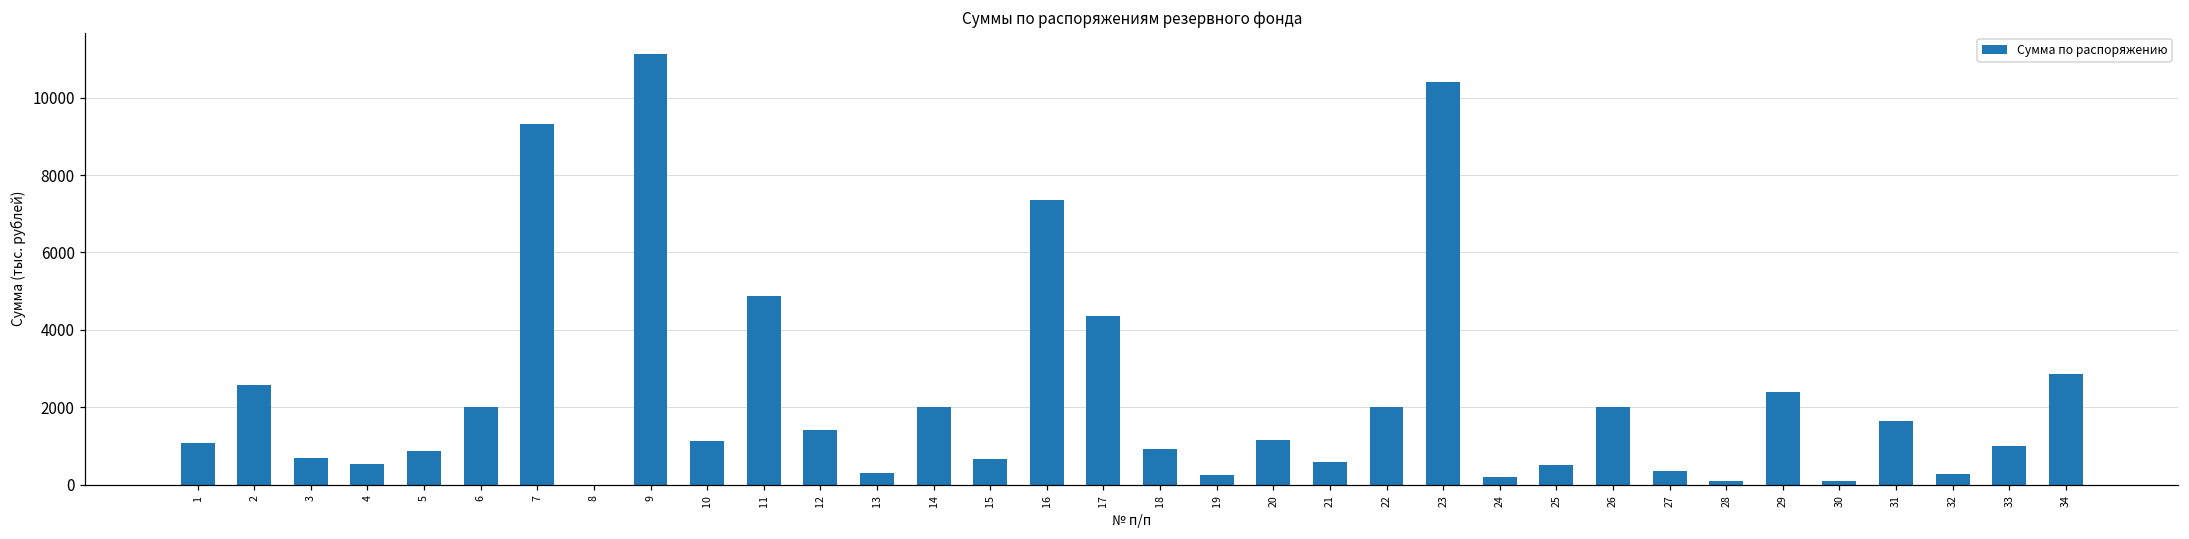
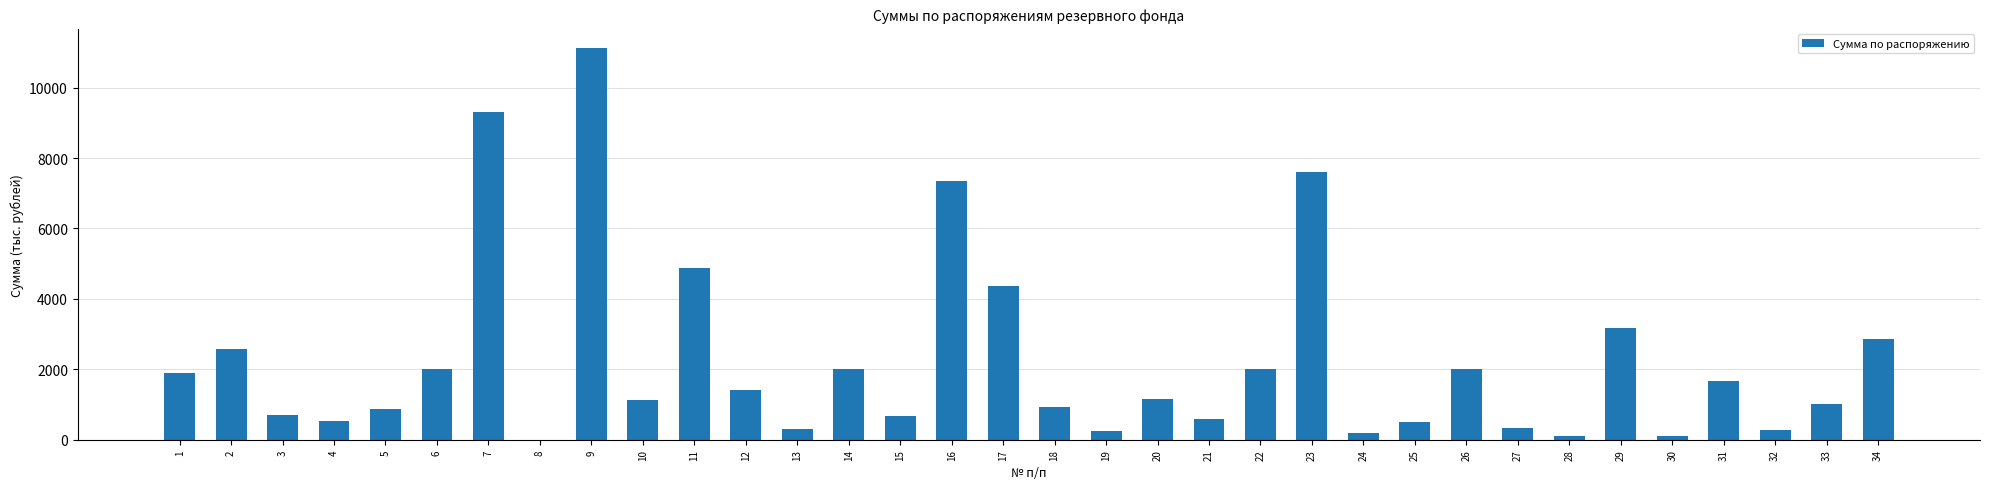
1: 1100 -> 1900
23: 10400 -> 7600
29: 2400 -> 3200
